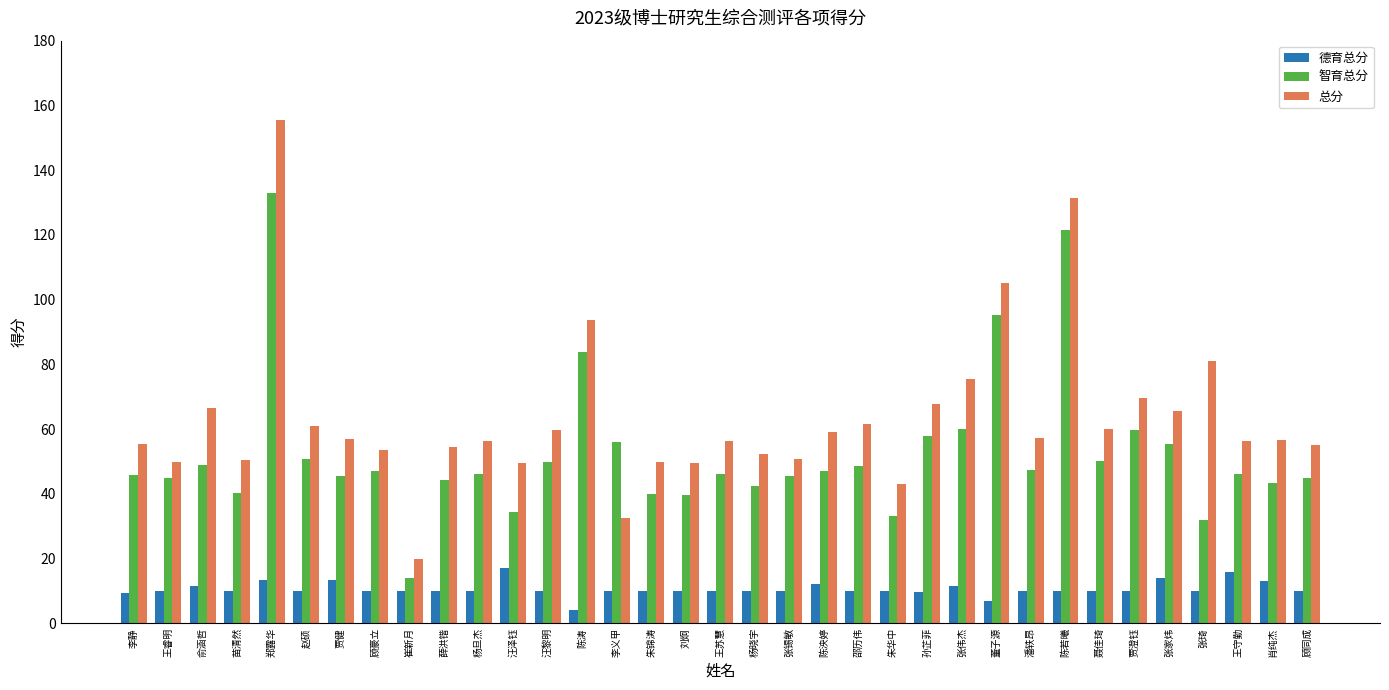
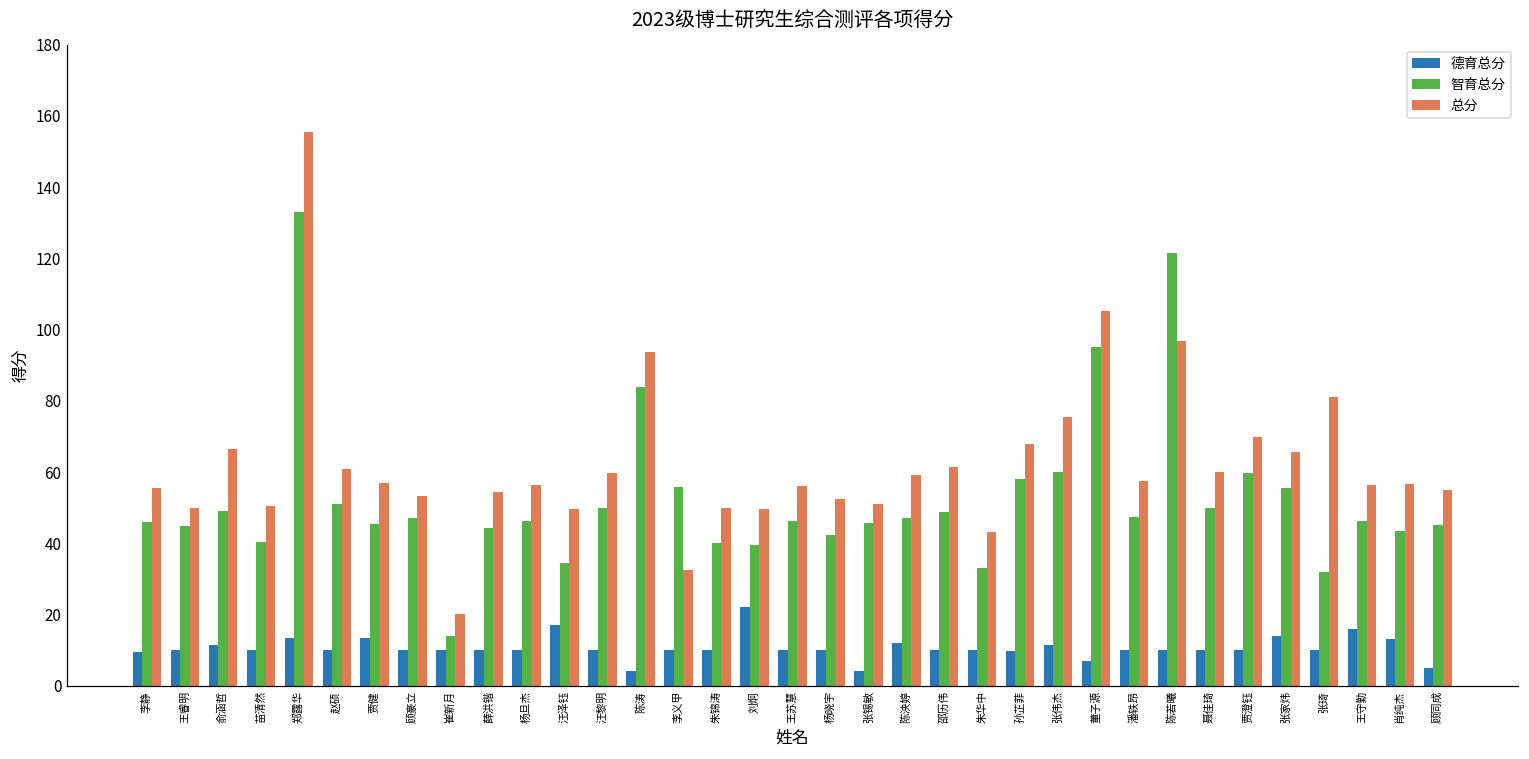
德育总分, 刘炯: 10 -> 22
德育总分, 张锡敏: 10 -> 4
总分, 陈若曦: 132 -> 97
德育总分, 顾同成: 10 -> 5
